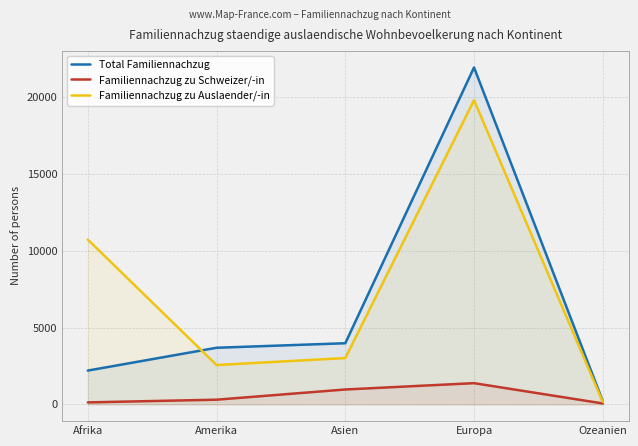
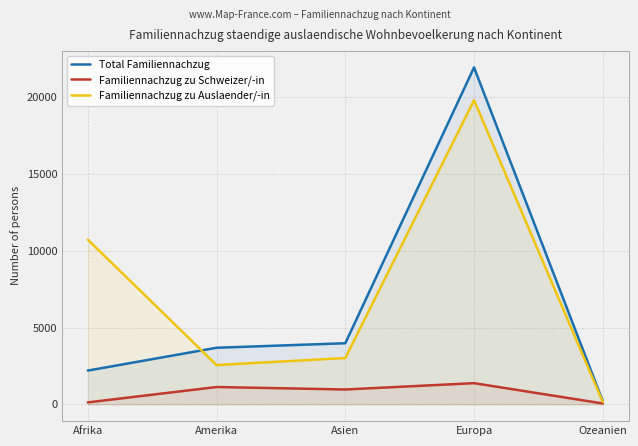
Familiennachzug zu Schweizer/-in, Amerika: 300 -> 1100
